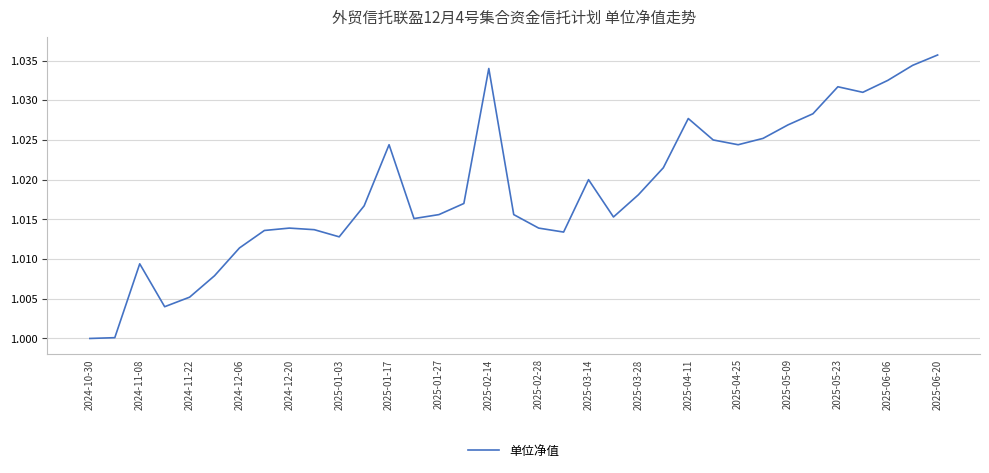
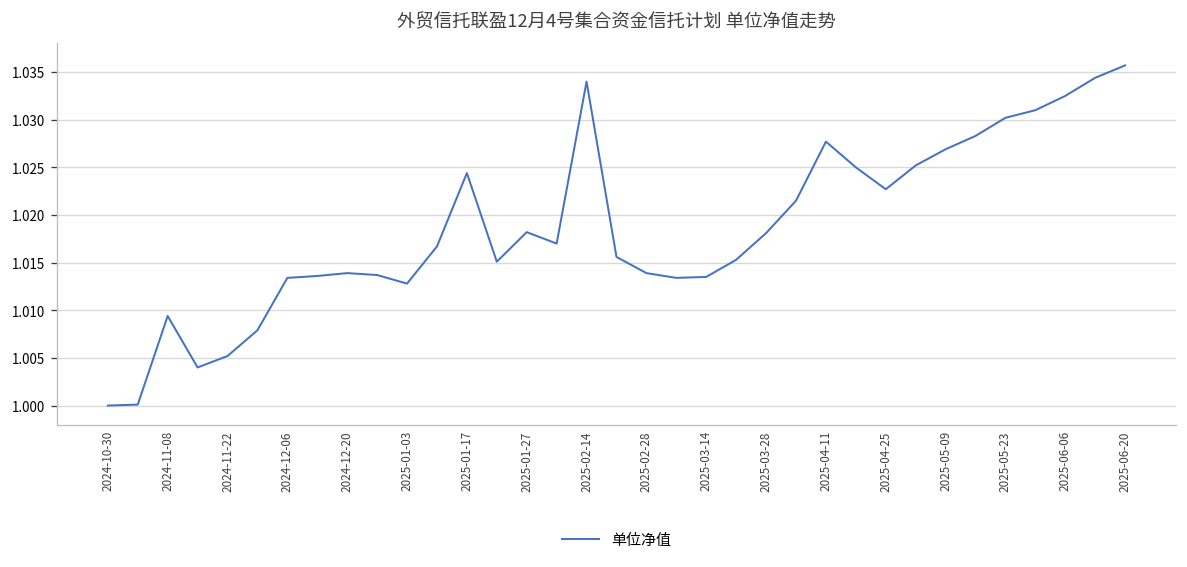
2024-12-06: 1.011 -> 1.013
2025-01-27: 1.016 -> 1.018
2025-03-14: 1.020 -> 1.014
2025-04-25: 1.024 -> 1.023
2025-05-23: 1.032 -> 1.030
